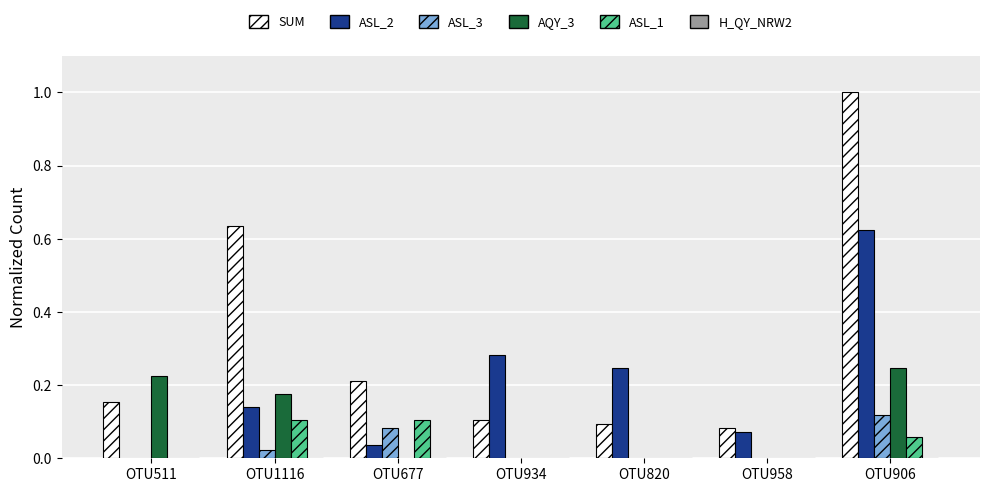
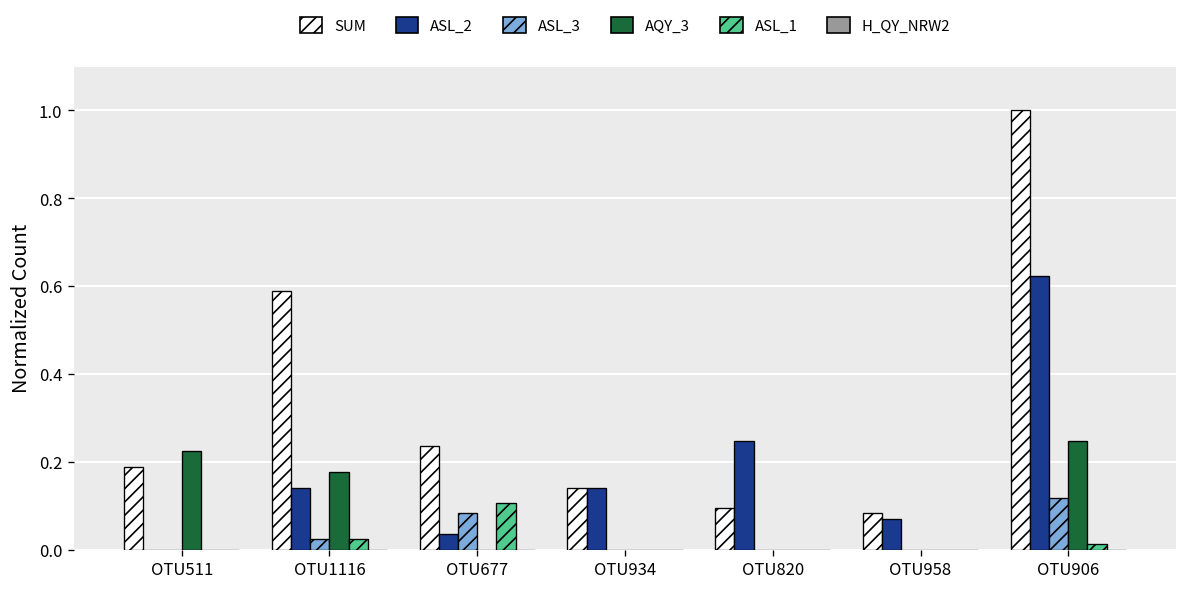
SUM, OTU511: 0.15 -> 0.19
SUM, OTU1116: 0.64 -> 0.59
ASL_1, OTU1116: 0.11 -> 0.02
SUM, OTU677: 0.21 -> 0.24
SUM, OTU934: 0.11 -> 0.14
ASL_2, OTU934: 0.28 -> 0.14
ASL_1, OTU906: 0.06 -> 0.01
